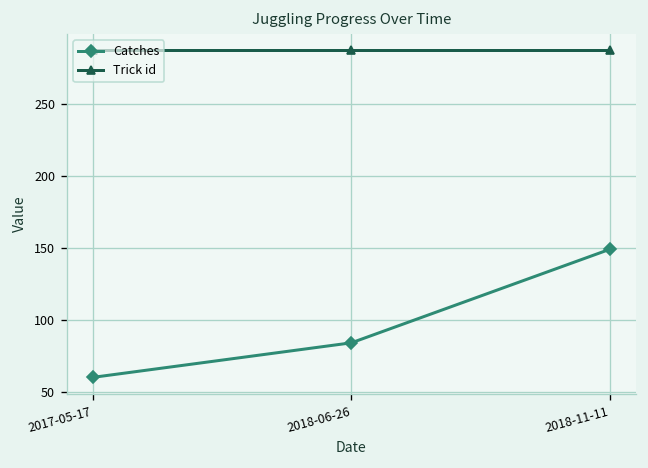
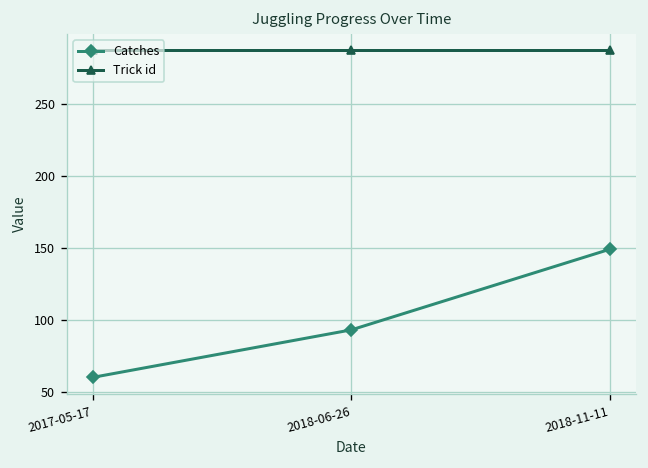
Catches, 2018-06-26: 84 -> 93
